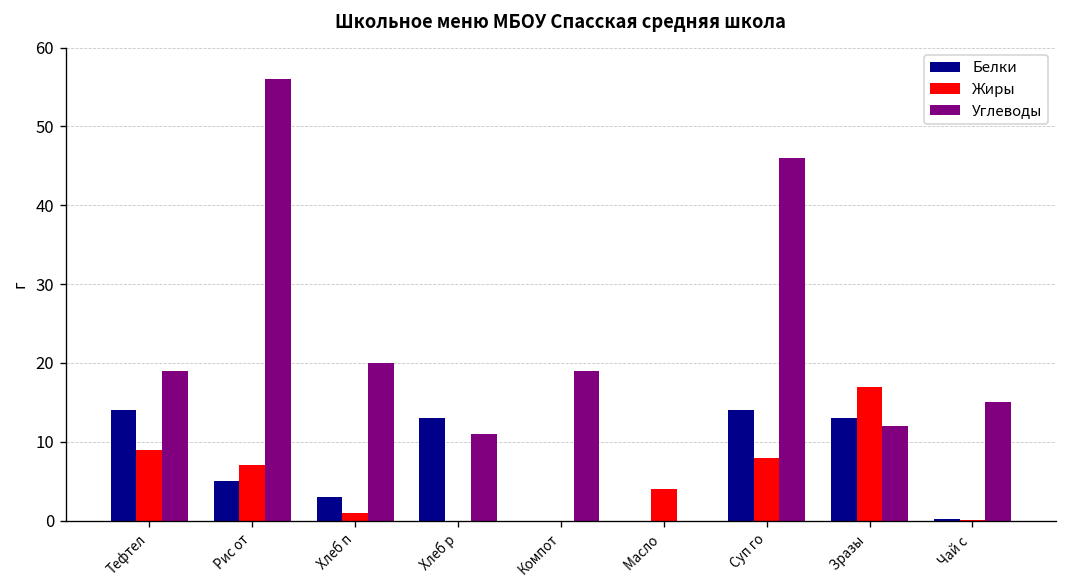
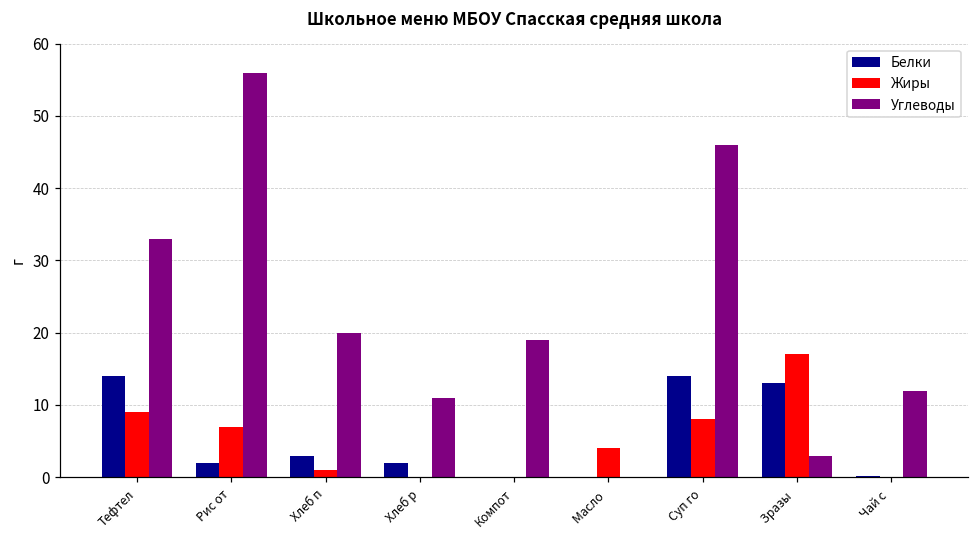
Углеводы, Тефтел: 19 -> 33
Белки, Рис от: 5 -> 2
Белки, Хлеб р: 13 -> 2
Углеводы, Зразы: 12 -> 3
Углеводы, Чай с: 15 -> 12
